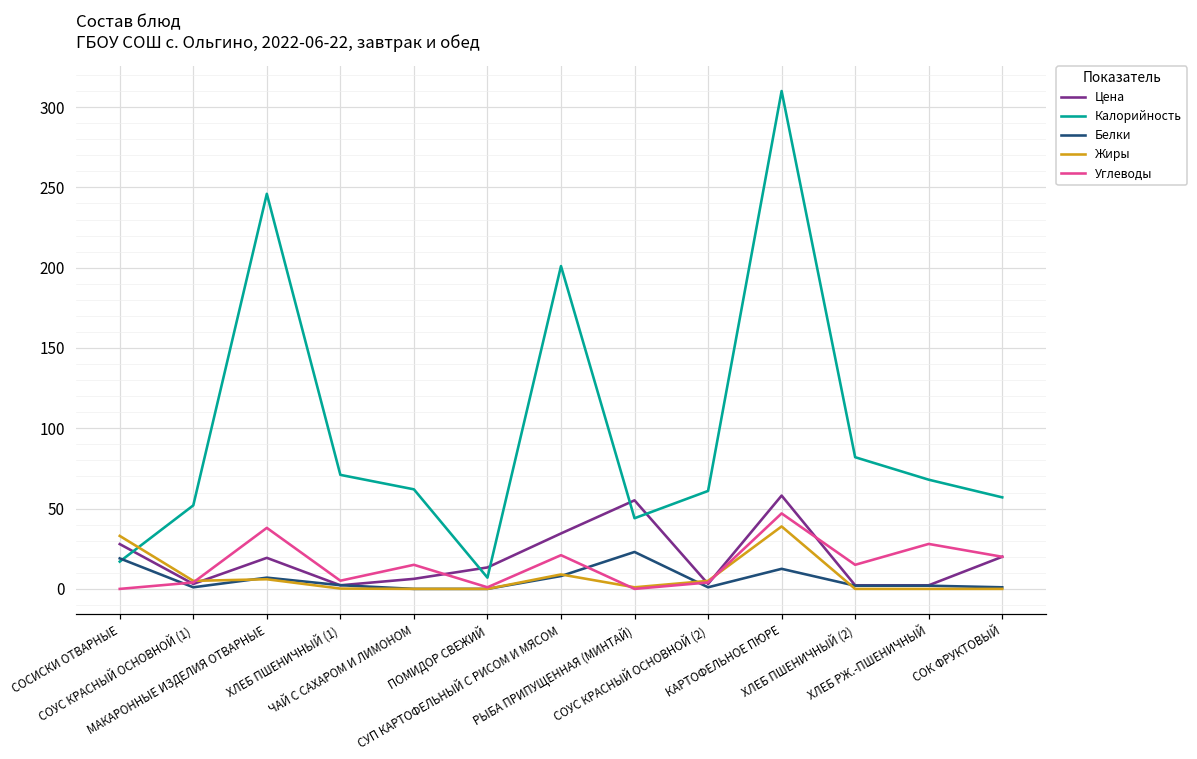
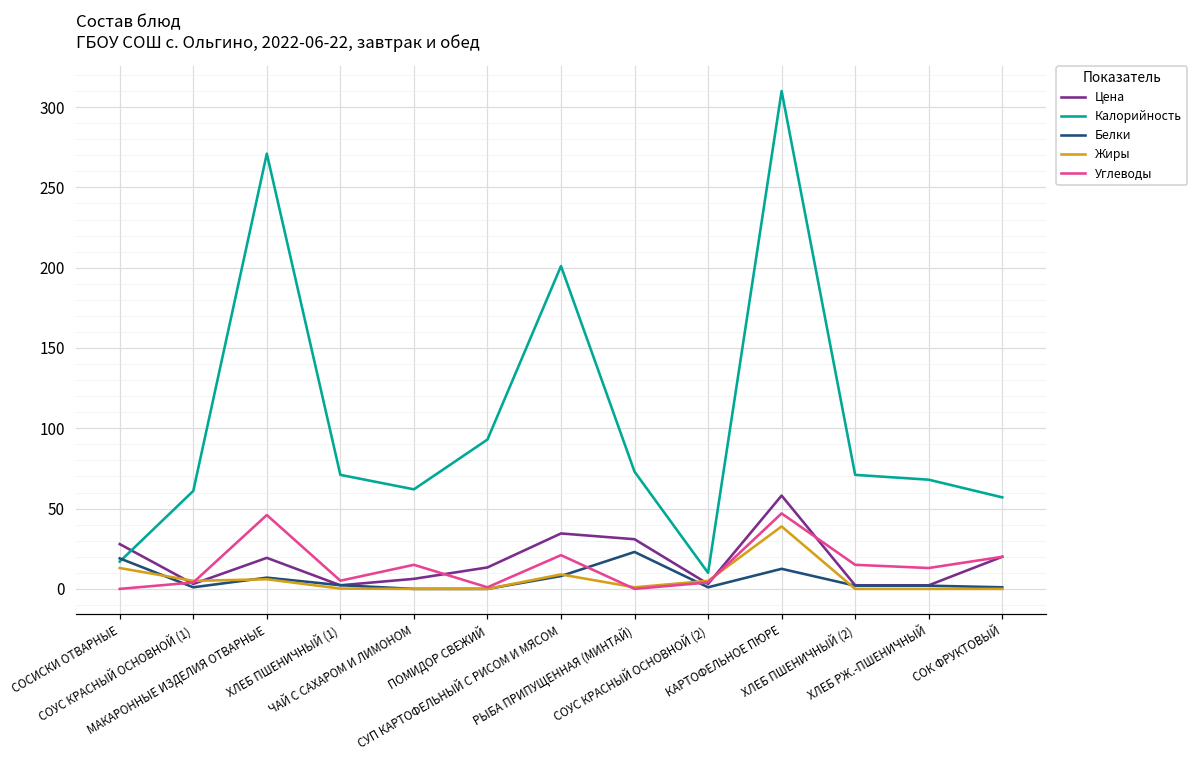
Жиры, СОСИСКИ ОТВАРНЫЕ: 33 -> 13
Калорийность, СОУС КРАСНЫЙ ОСНОВНОЙ (1): 52 -> 61
Калорийность, МАКАРОННЫЕ ИЗДЕЛИЯ ОТВАРНЫЕ: 246 -> 271
Углеводы, МАКАРОННЫЕ ИЗДЕЛИЯ ОТВАРНЫЕ: 38 -> 46
Калорийность, ПОМИДОР СВЕЖИЙ: 7 -> 93
Цена, РЫБА ПРИПУЩЕННАЯ (МИНТАЙ): 55 -> 31
Калорийность, РЫБА ПРИПУЩЕННАЯ (МИНТАЙ): 44 -> 73
Калорийность, СОУС КРАСНЫЙ ОСНОВНОЙ (2): 61 -> 10
Калорийность, ХЛЕБ ПШЕНИЧНЫЙ (2): 82 -> 71
Углеводы, ХЛЕБ РЖ.-ПШЕНИЧНЫЙ: 28 -> 13
